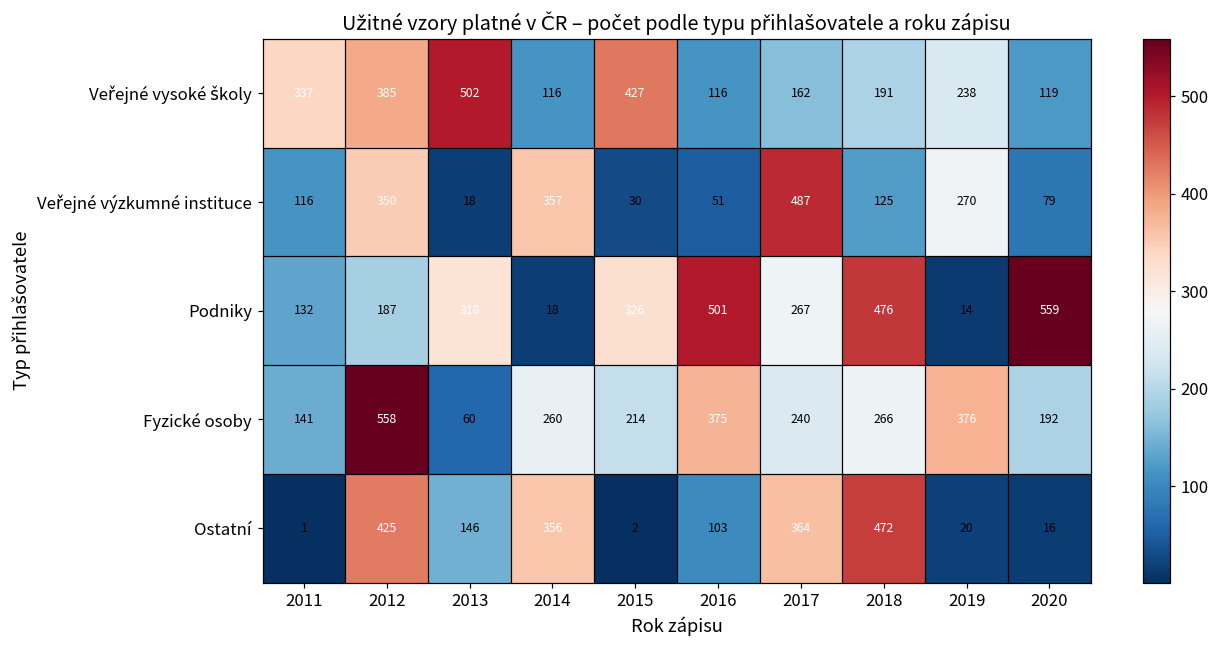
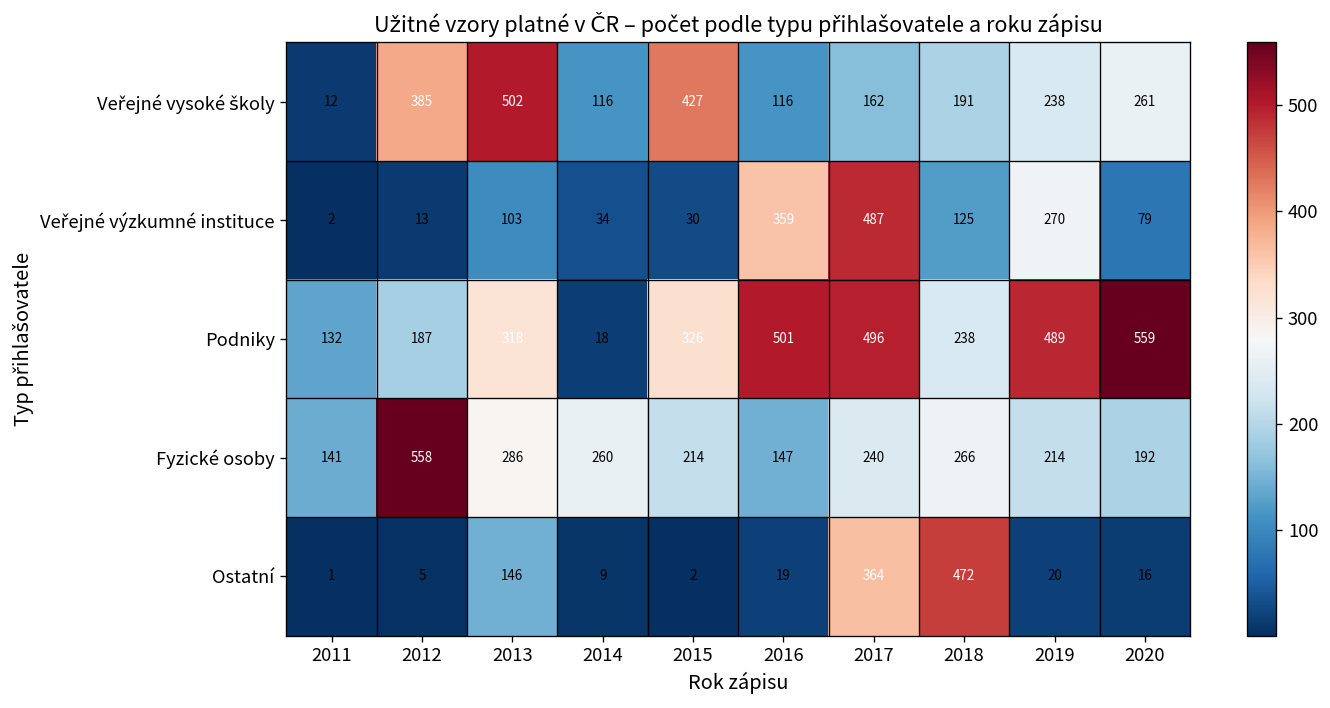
Veřejné vysoké školy, 2011: 337 -> 12
Veřejné vysoké školy, 2020: 119 -> 261
Veřejné výzkumné instituce, 2011: 116 -> 2
Veřejné výzkumné instituce, 2012: 350 -> 13
Veřejné výzkumné instituce, 2013: 18 -> 103
Veřejné výzkumné instituce, 2014: 357 -> 34
Veřejné výzkumné instituce, 2016: 51 -> 359
Podniky, 2017: 267 -> 496
Podniky, 2018: 476 -> 238
Podniky, 2019: 14 -> 489
Fyzické osoby, 2013: 60 -> 286
Fyzické osoby, 2016: 375 -> 147
Fyzické osoby, 2019: 376 -> 214
Ostatní, 2012: 425 -> 5
Ostatní, 2014: 356 -> 9
Ostatní, 2016: 103 -> 19
